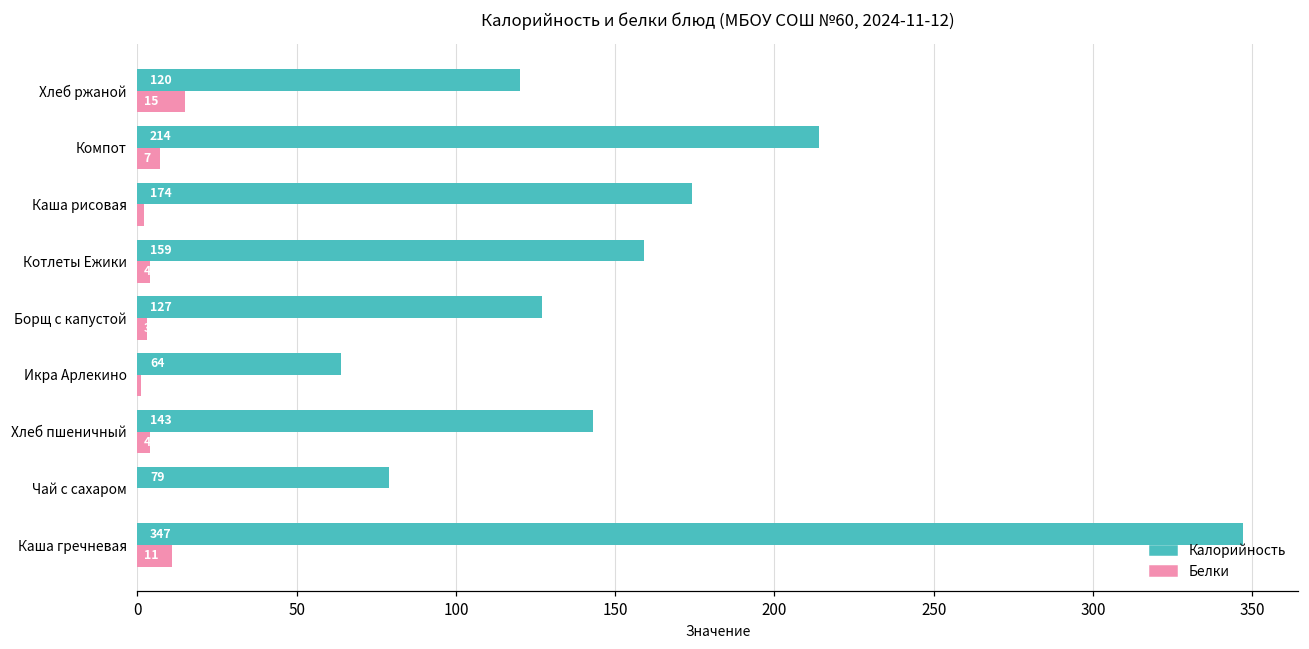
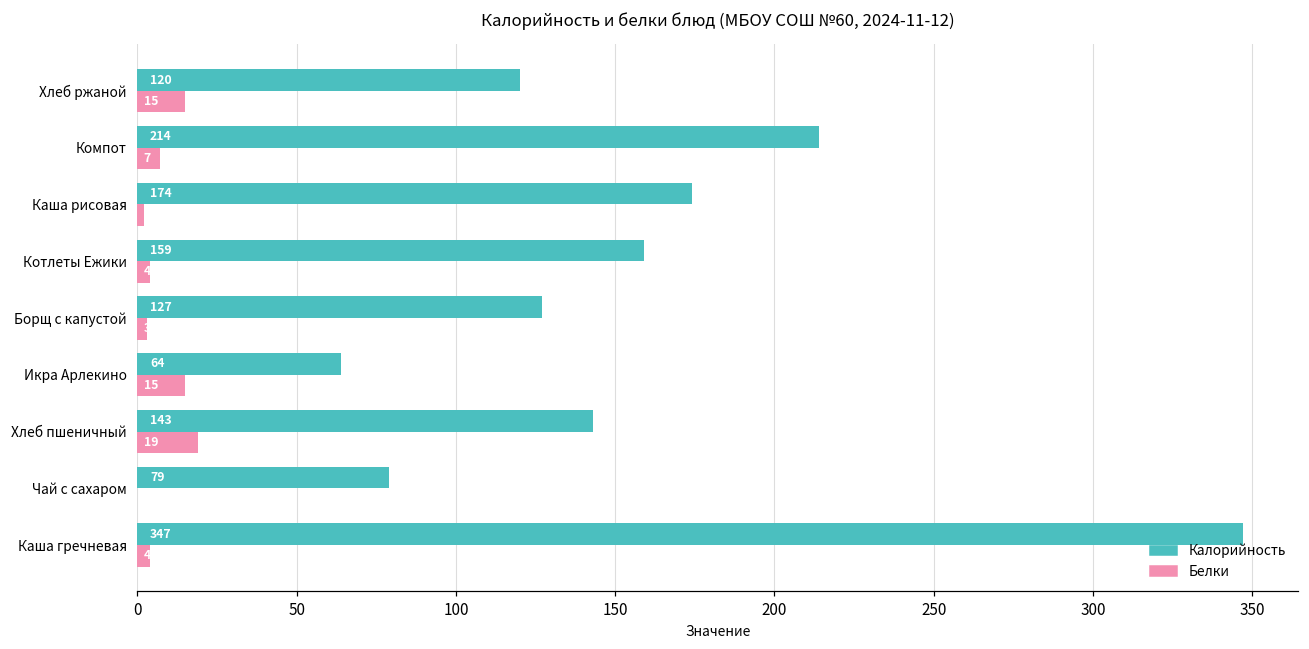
Белки, Икра Арлекино: 1 -> 15
Белки, Хлеб пшеничный: 4 -> 19
Белки, Каша гречневая: 11 -> 4
